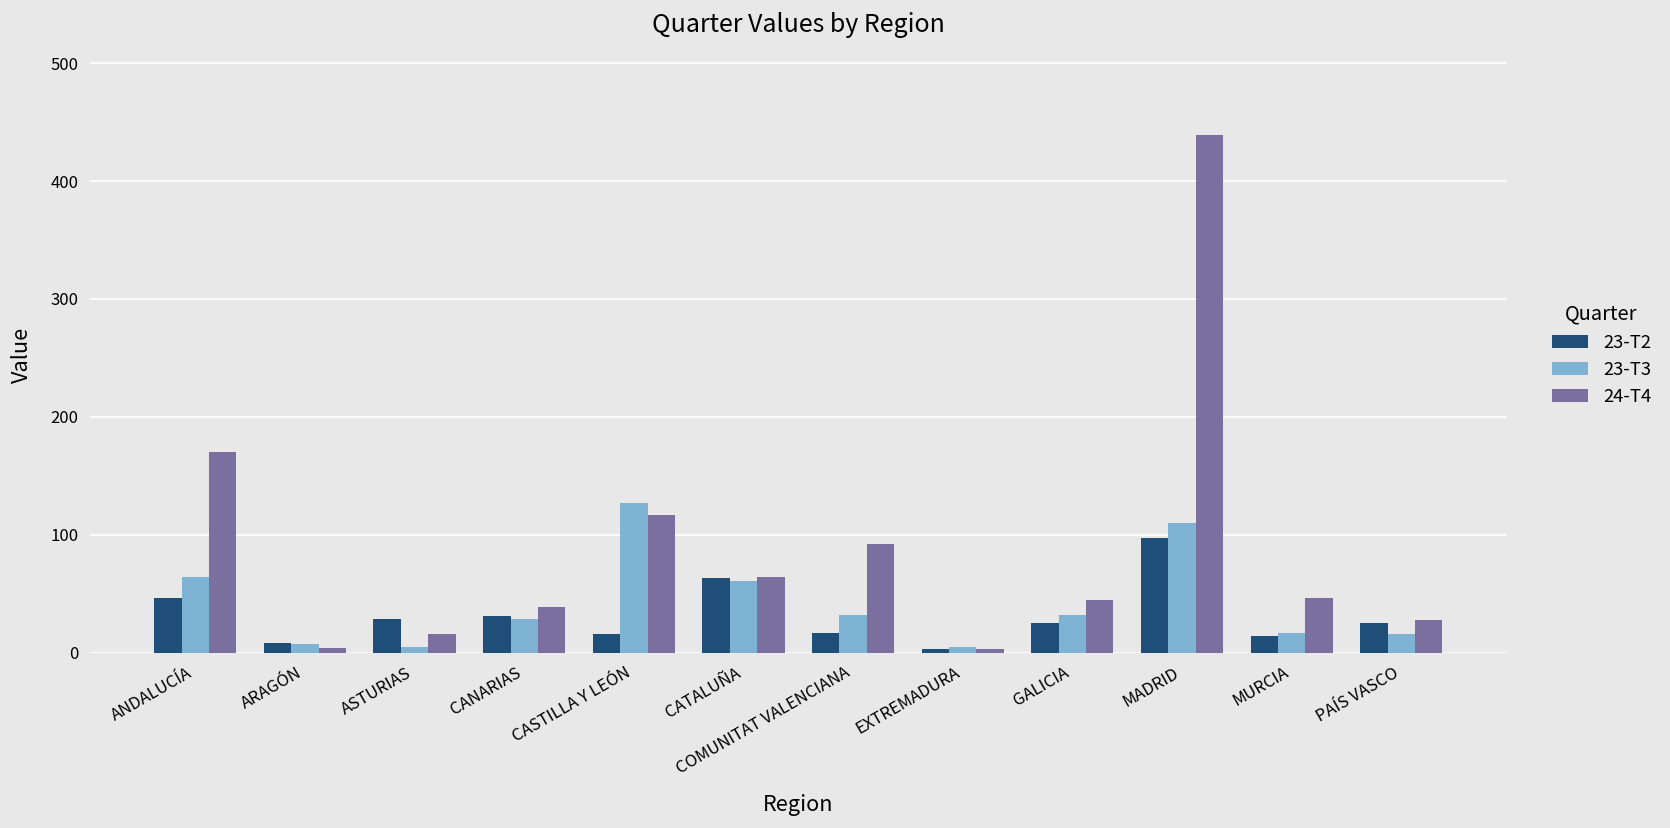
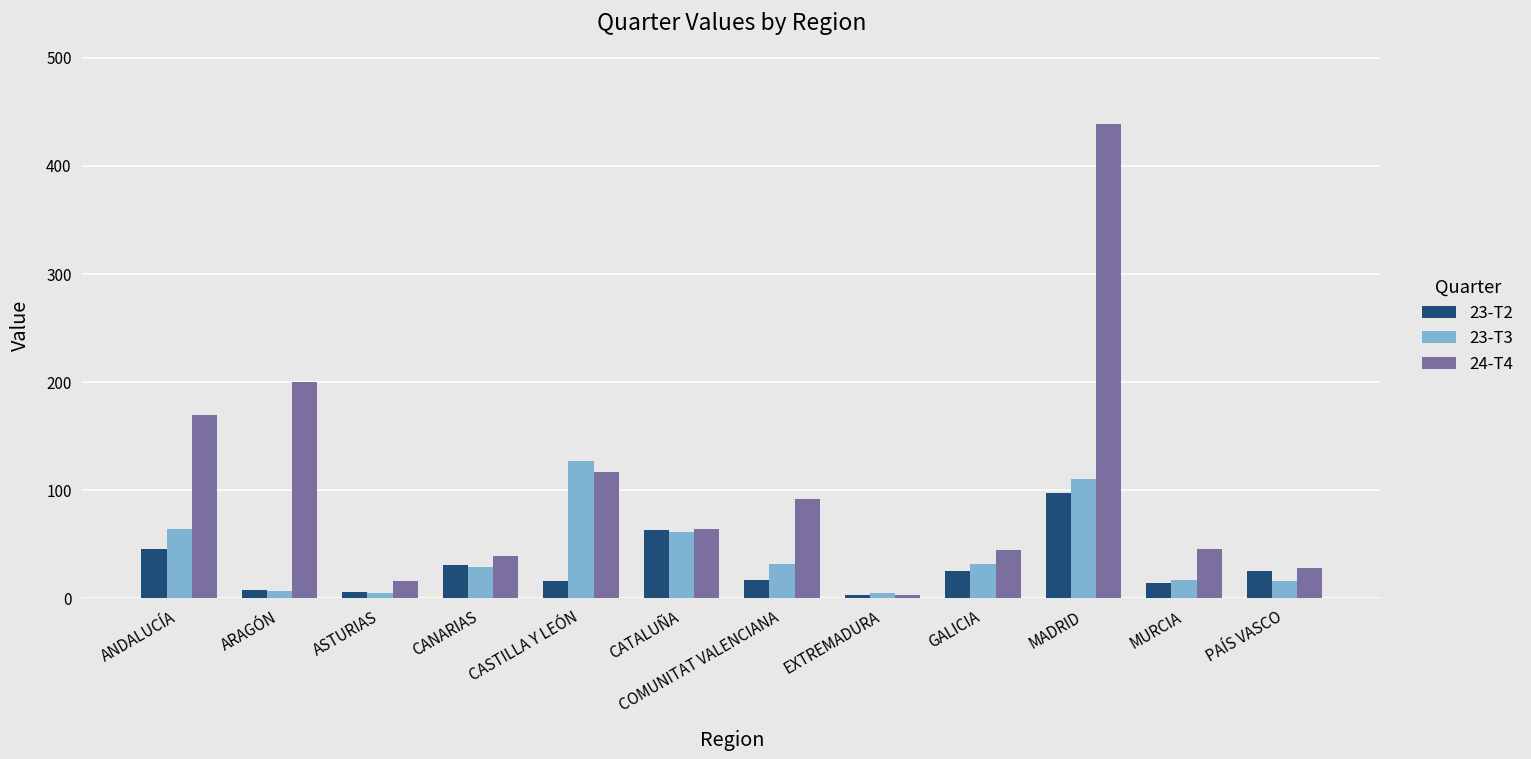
24-T4, ARAGÓN: 0 -> 200
23-T2, ASTURIAS: 30 -> 10
